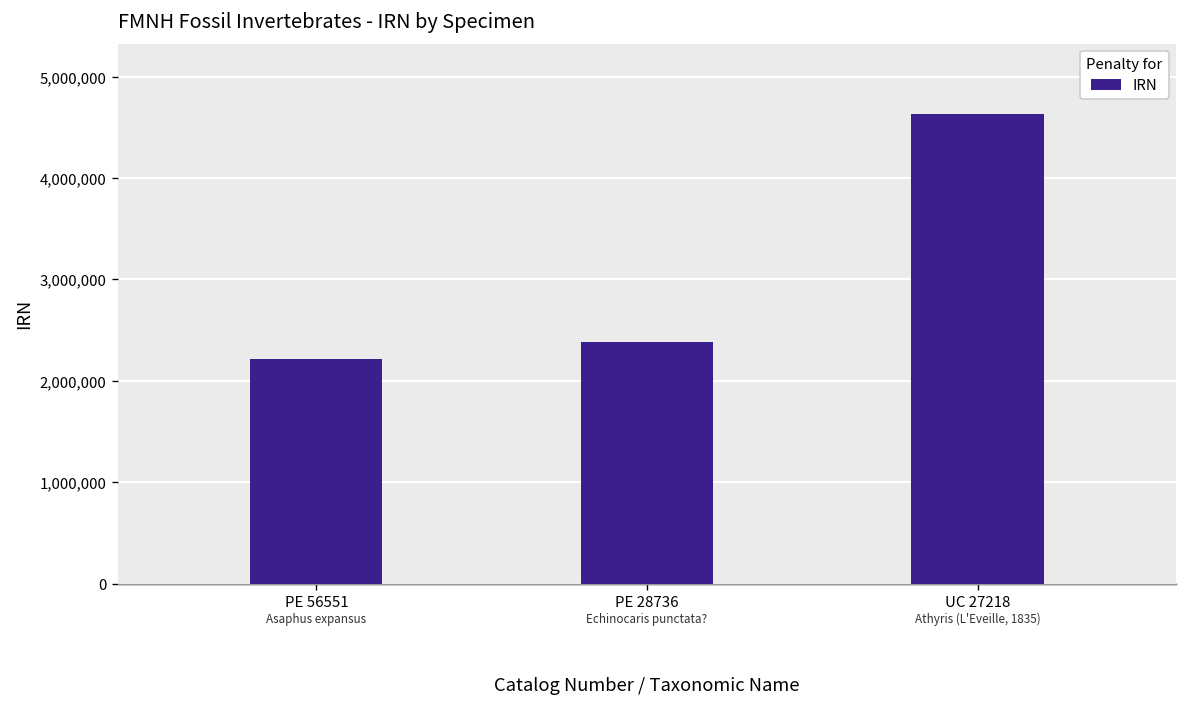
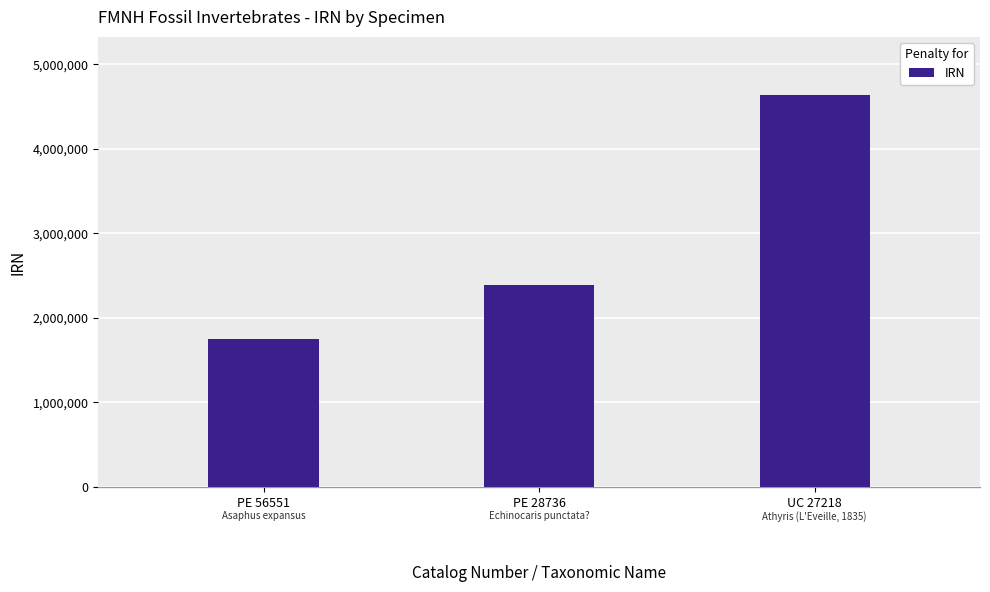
PE 56551: 2,200,000 -> 1,700,000
